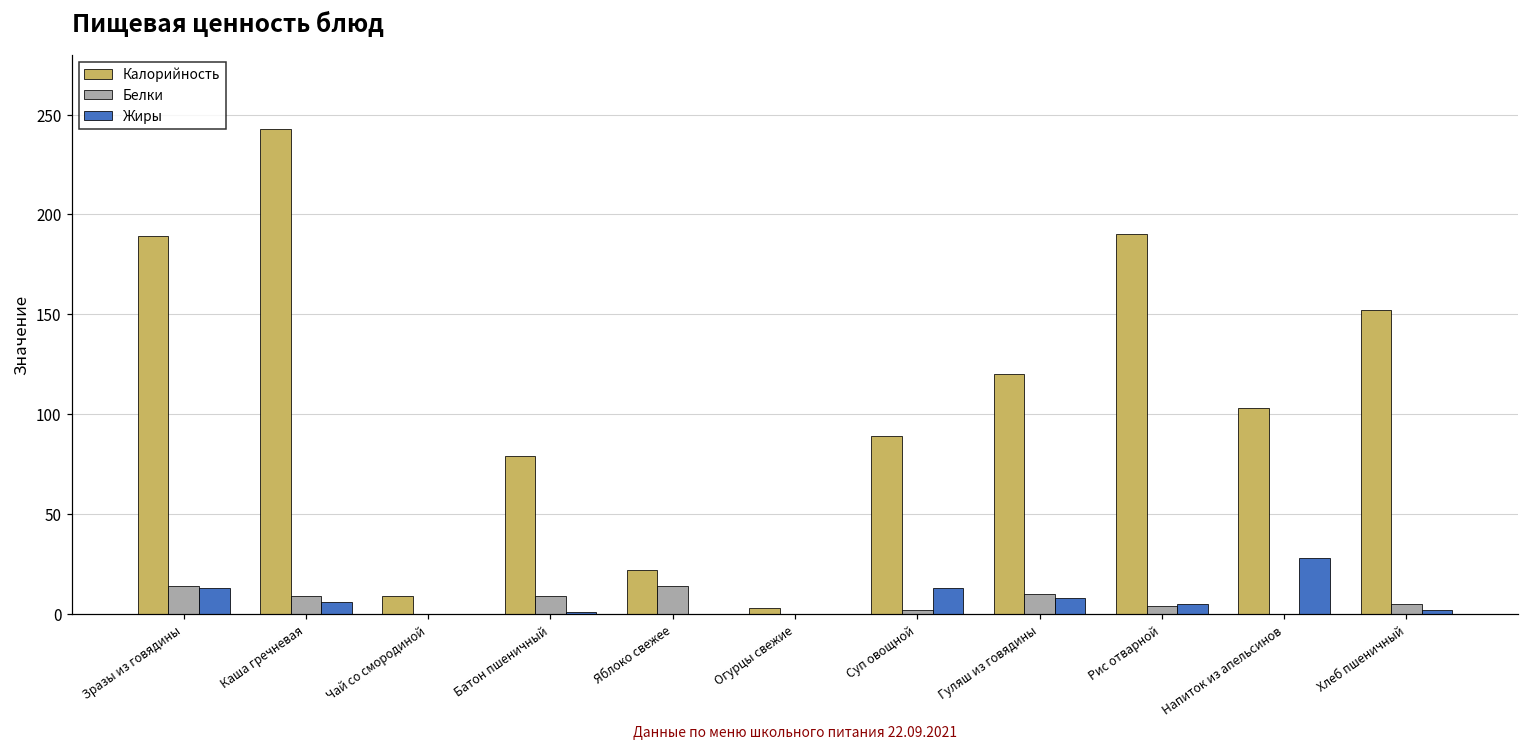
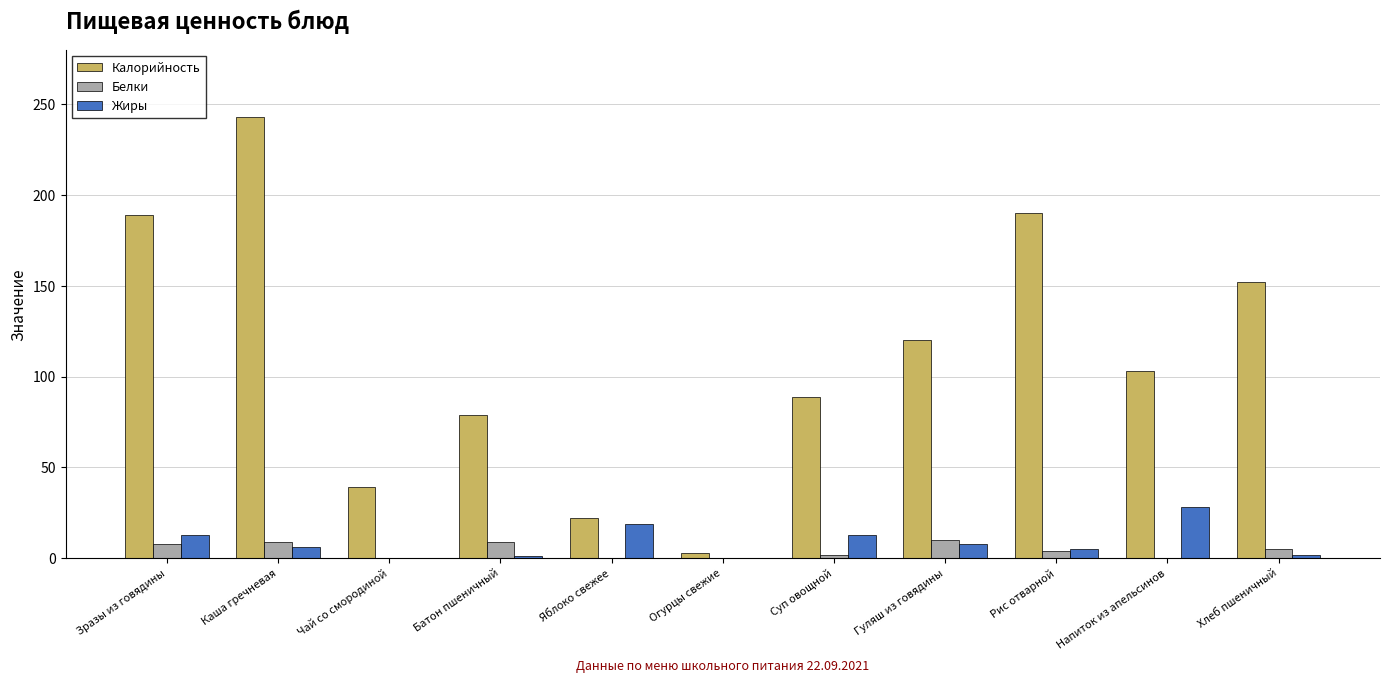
Белки, Зразы из говядины: 14 -> 8
Калорийность, Чай со смородиной: 9 -> 39
Белки, Яблоко свежее: 14 -> 0
Жиры, Яблоко свежее: 0 -> 19
